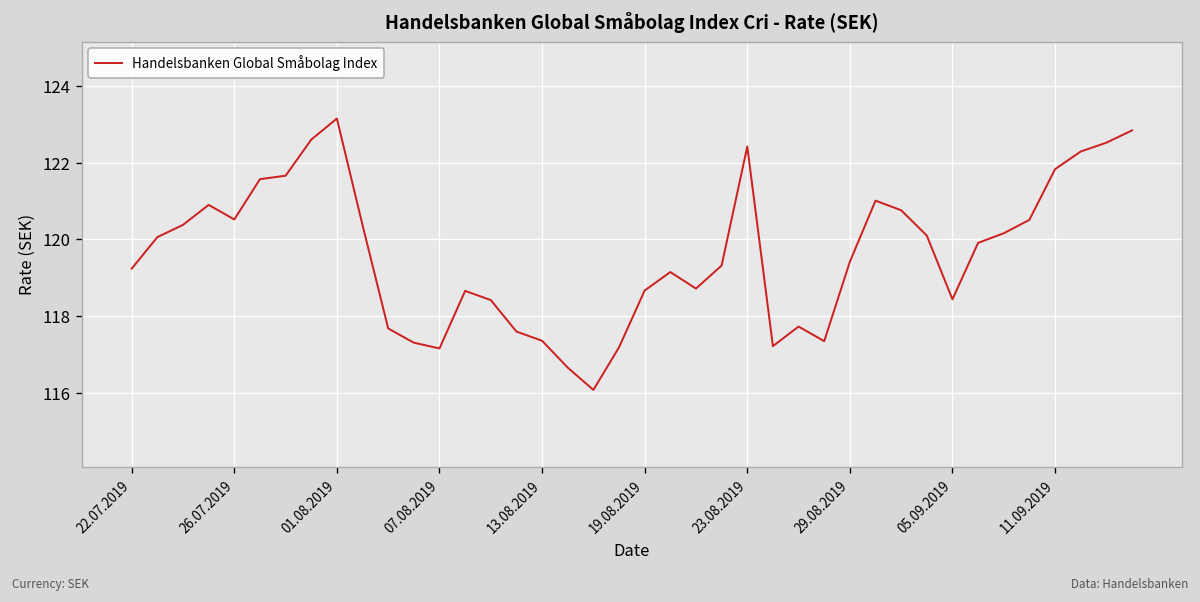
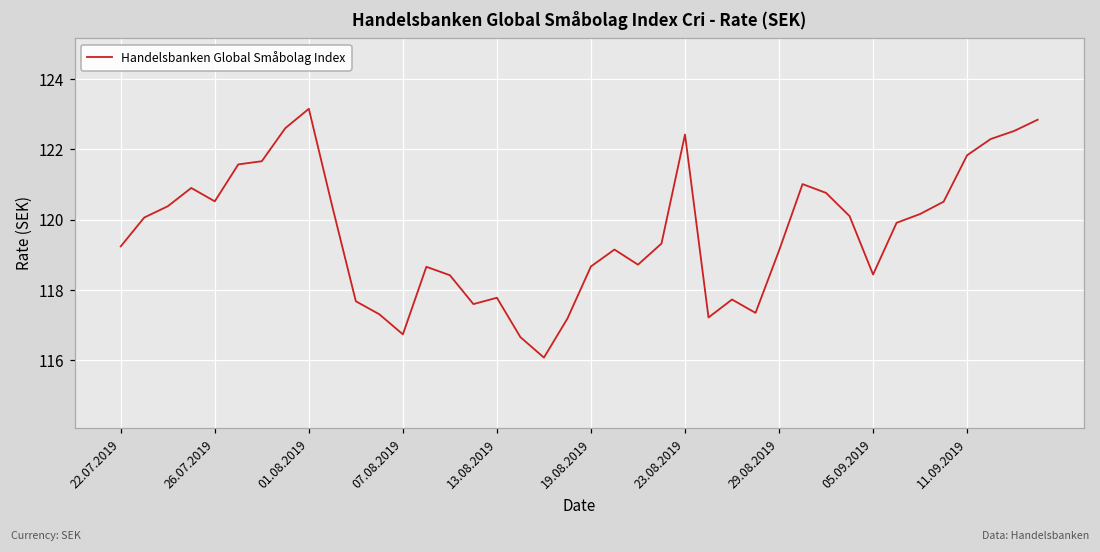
07.08.2019: 117.2 -> 116.7
13.08.2019: 117.4 -> 117.8
29.08.2019: 119.4 -> 119.1
